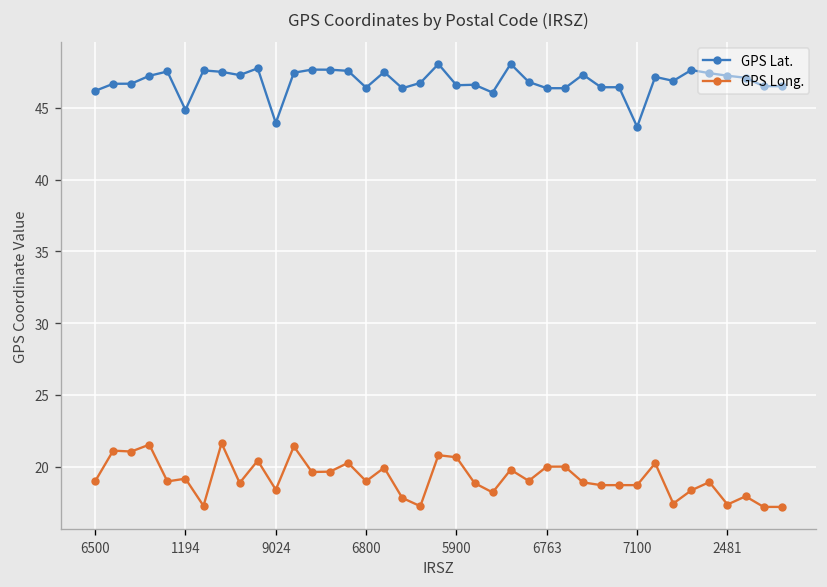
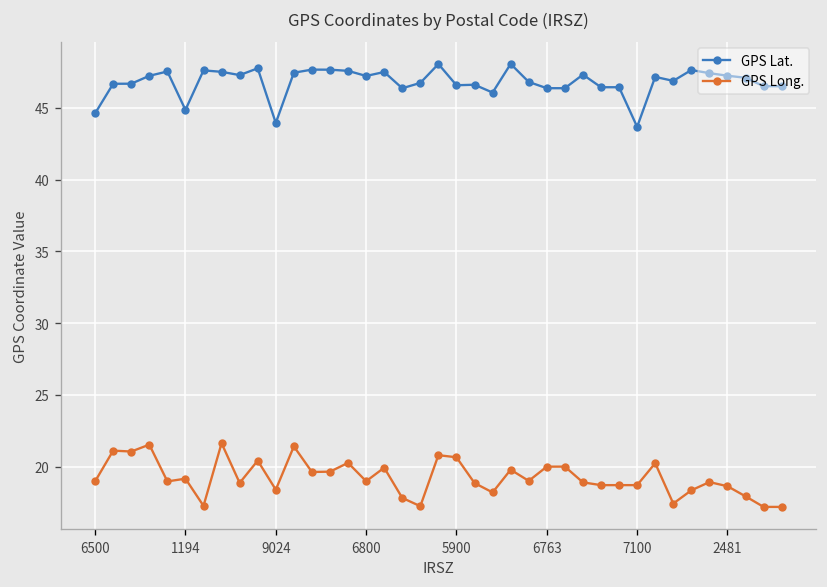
GPS Lat., 6500: 46.2 -> 44.6
GPS Lat., 6800: 46.4 -> 47.2
GPS Long., 2481: 17.4 -> 18.6
